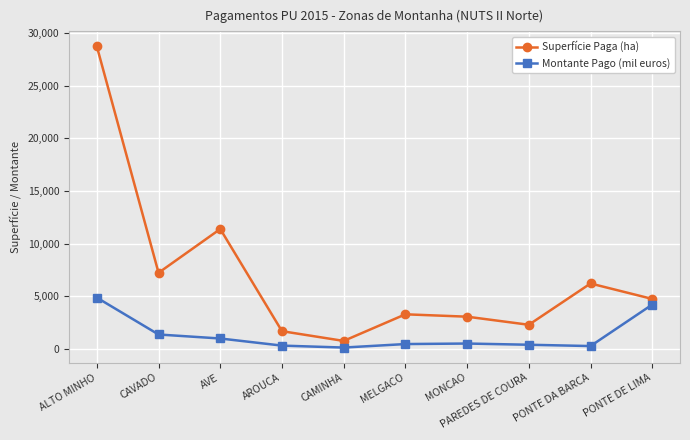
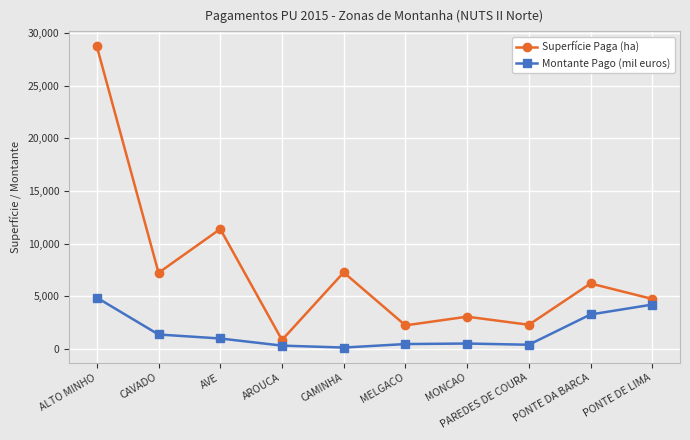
Superfície Paga (ha), AROUCA: 1,700 -> 900
Superfície Paga (ha), CAMINHA: 800 -> 7,300
Superfície Paga (ha), MELGACO: 3,300 -> 2,200
Montante Pago (mil euros), PONTE DA BARCA: 300 -> 3,300
